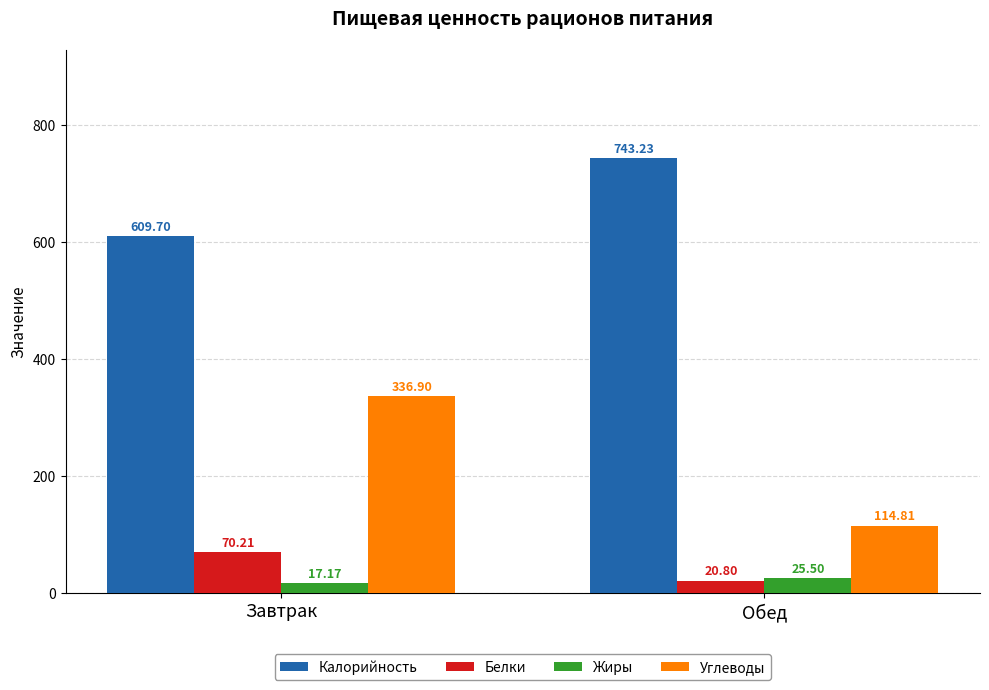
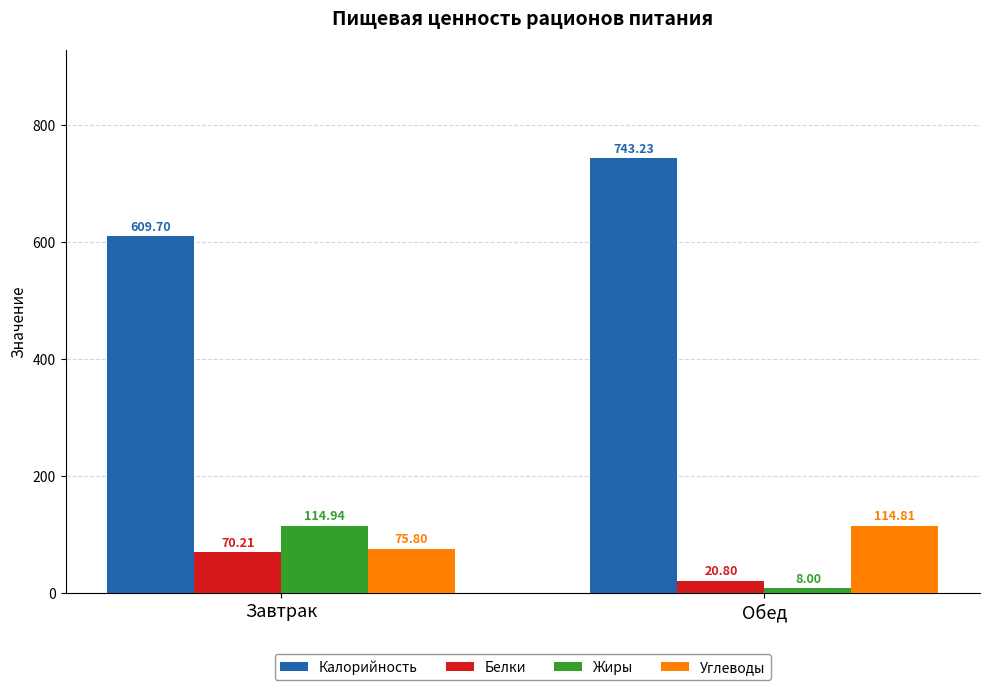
Жиры, Завтрак: 17.17 -> 114.94
Углеводы, Завтрак: 336.90 -> 75.80
Жиры, Обед: 25.50 -> 8.00
